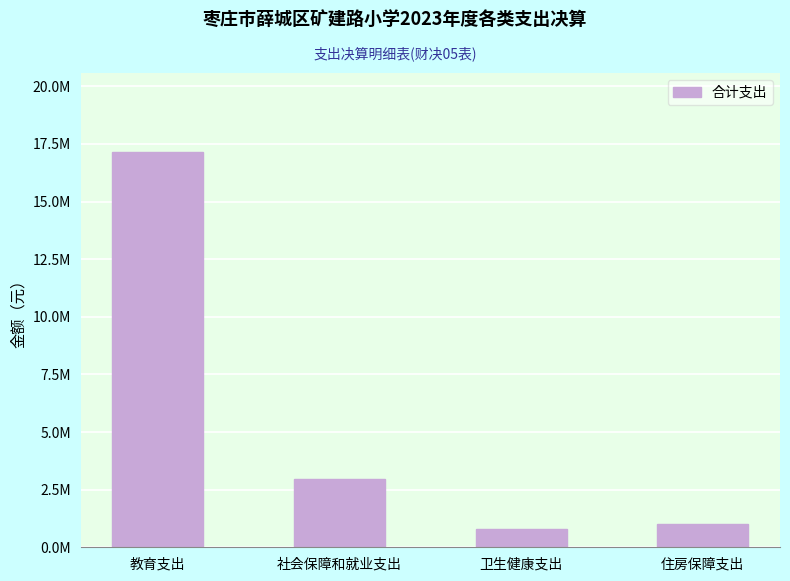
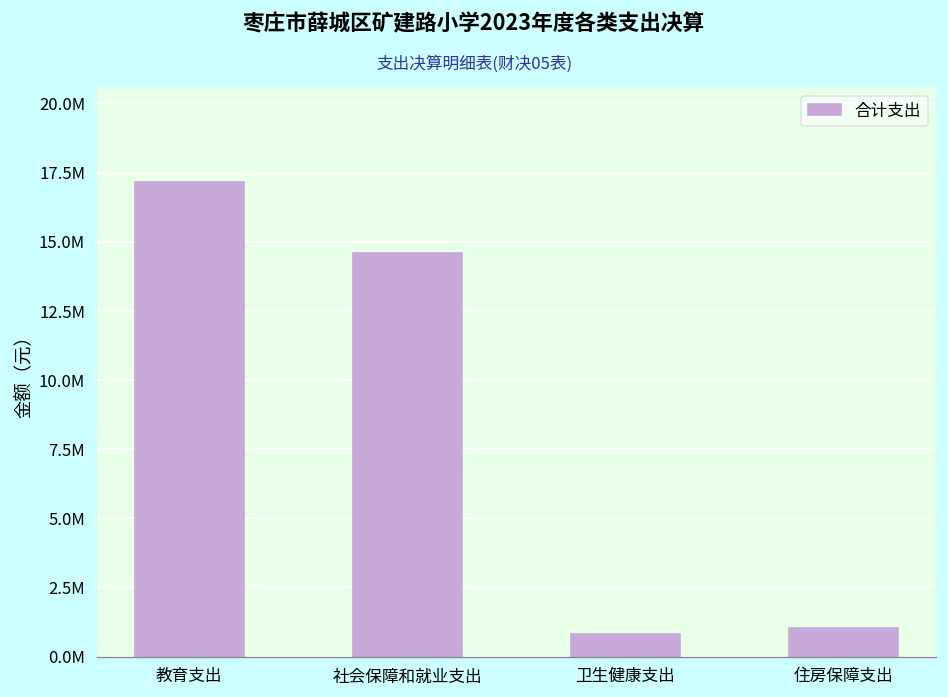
社会保障和就业支出: 3000000 -> 14600000
